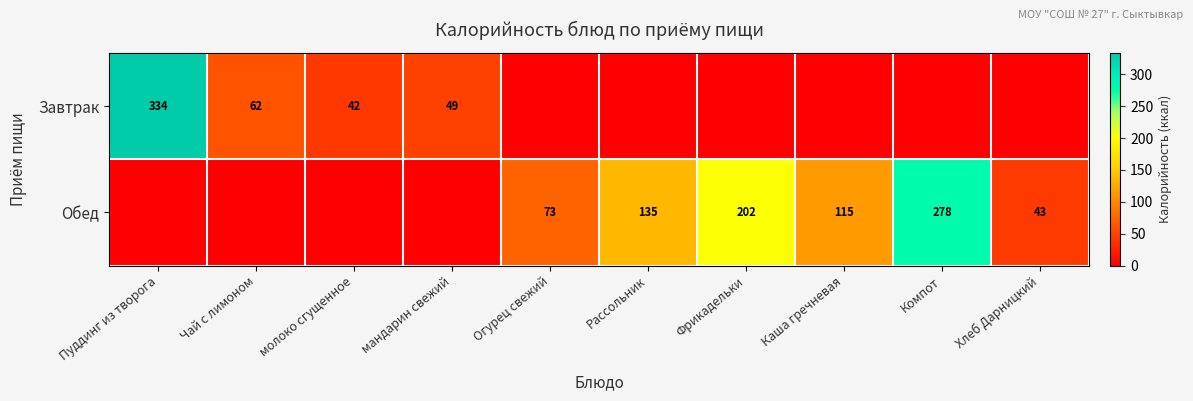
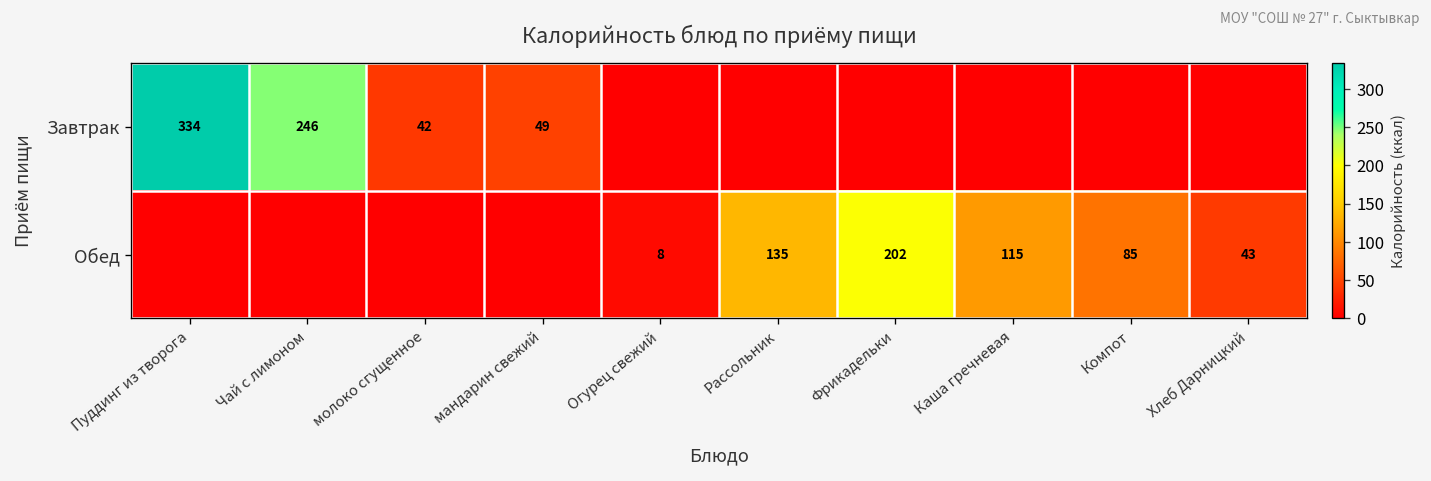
Завтрак, Чай с лимоном: 62 -> 246
Обед, Огурец свежий: 73 -> 8
Обед, Компот: 278 -> 85
